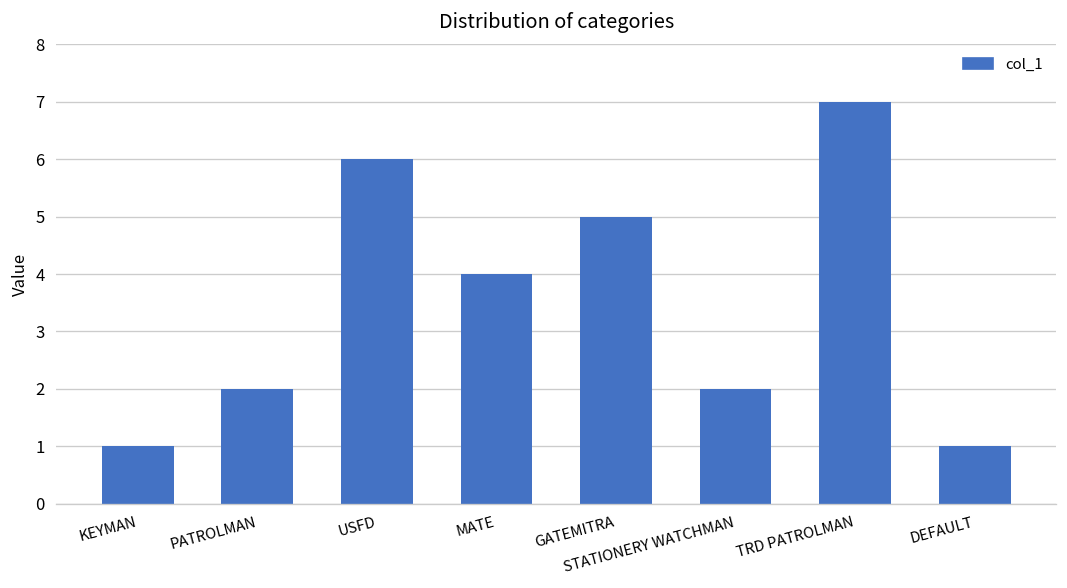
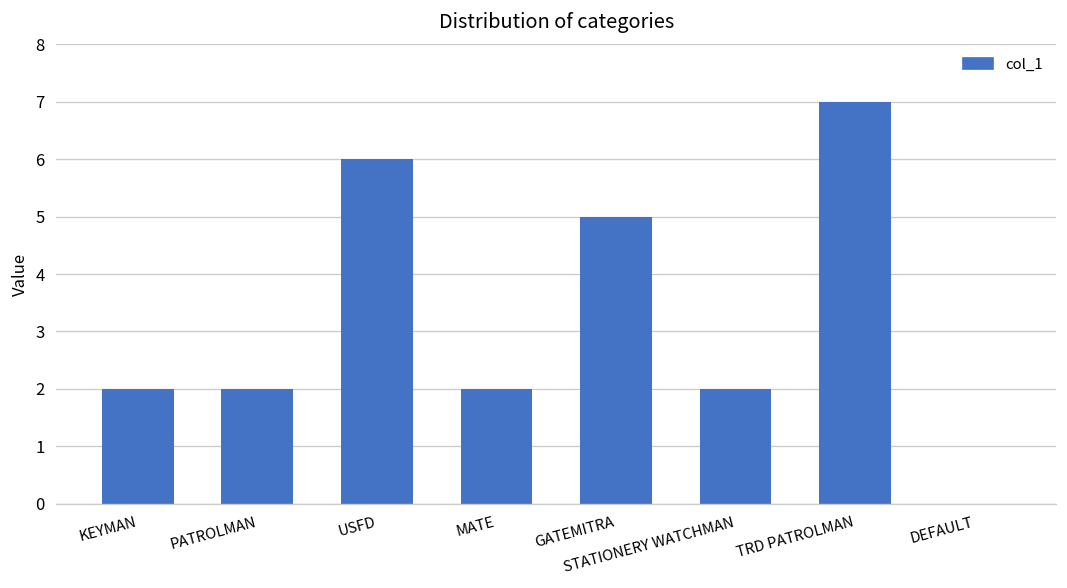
KEYMAN: 1 -> 2
MATE: 4 -> 2
DEFAULT: 1 -> 0
